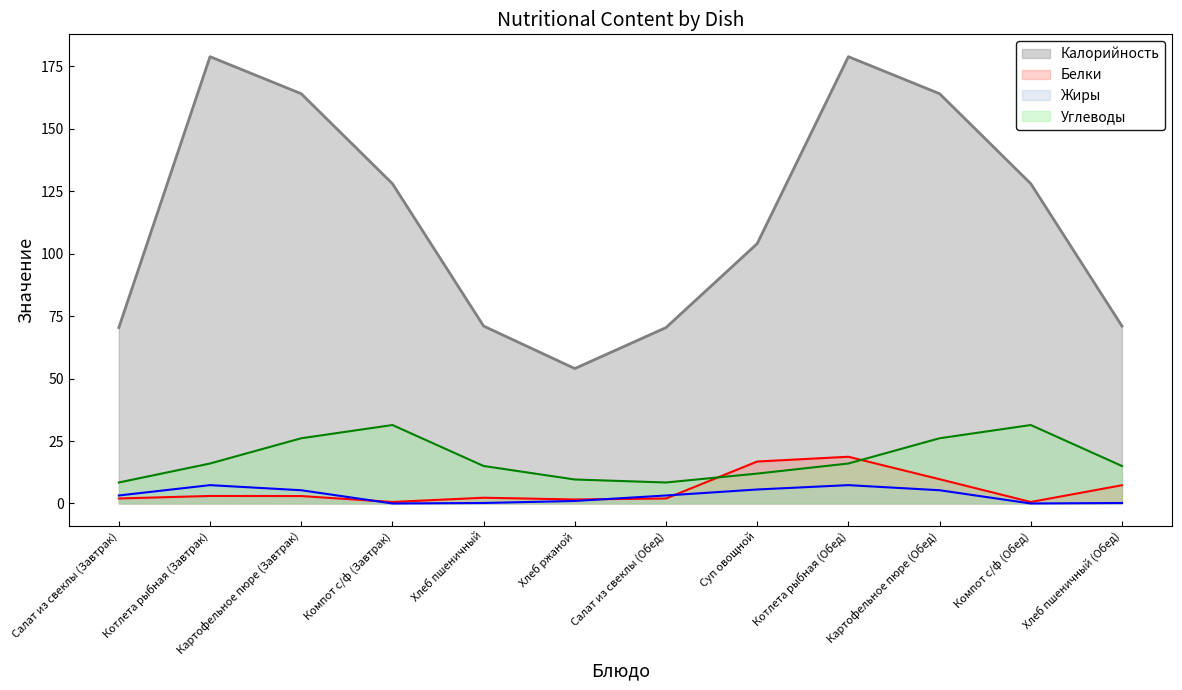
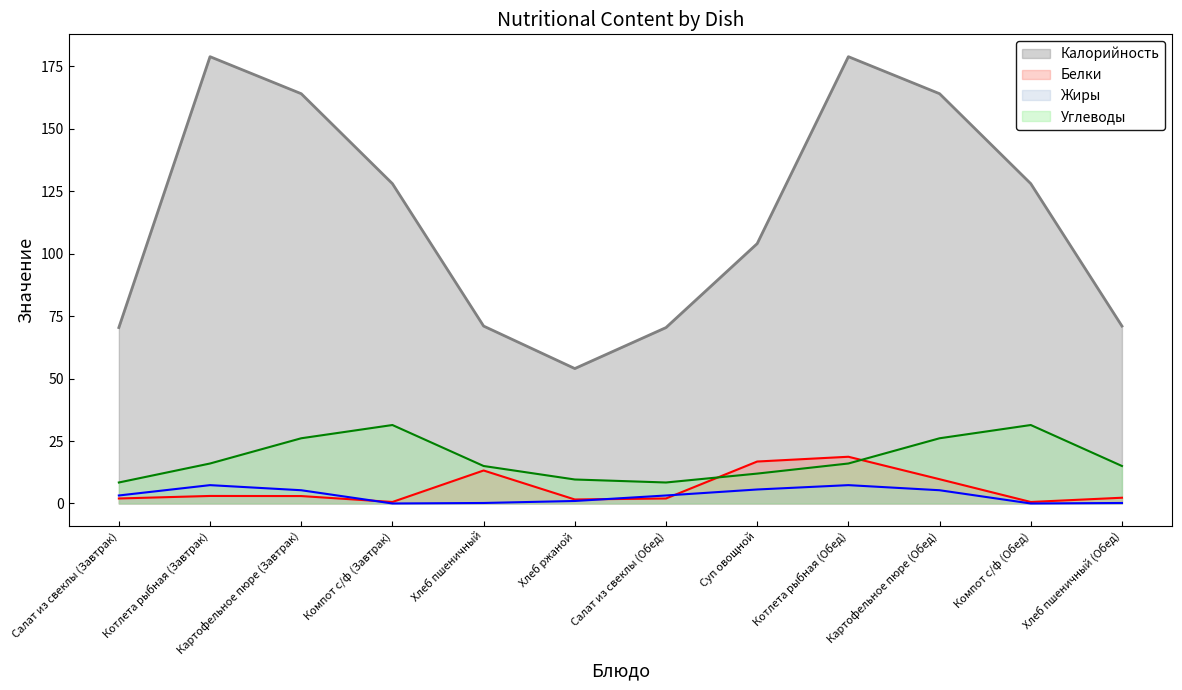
Белки, Хлеб пшеничный: 2 -> 13
Белки, Хлеб пшеничный (Обед): 7 -> 2
